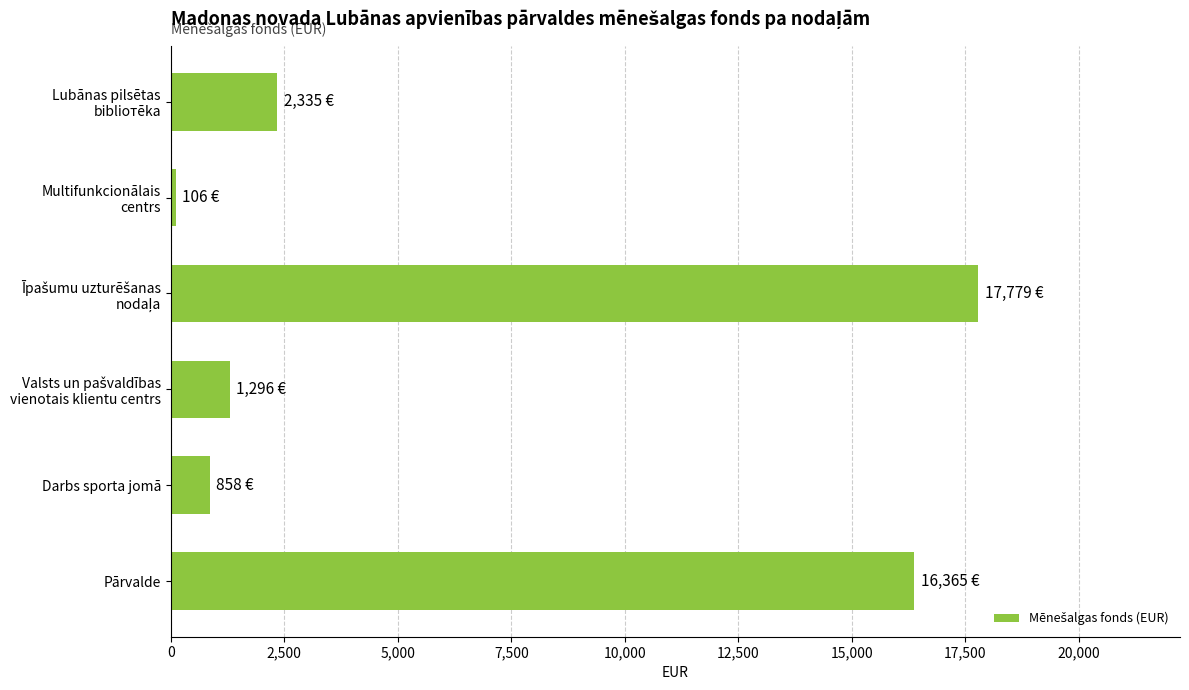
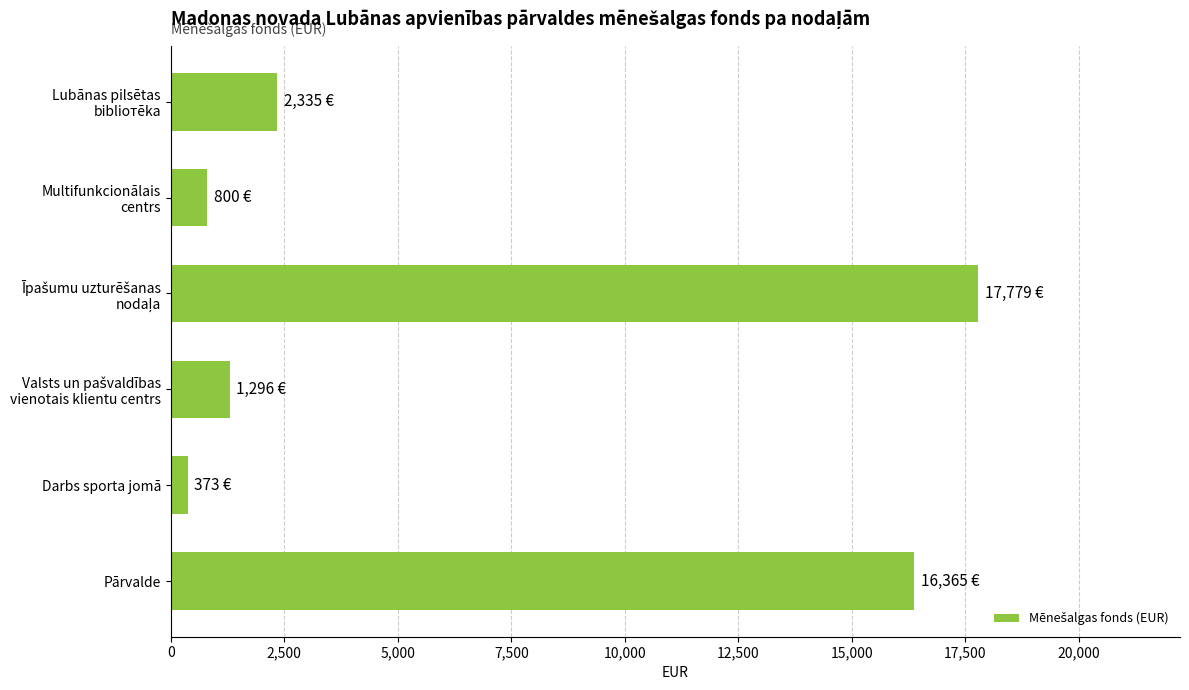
Multifunkcionālais centrs: 106 -> 800
Darbs sporta jomā: 858 -> 373
